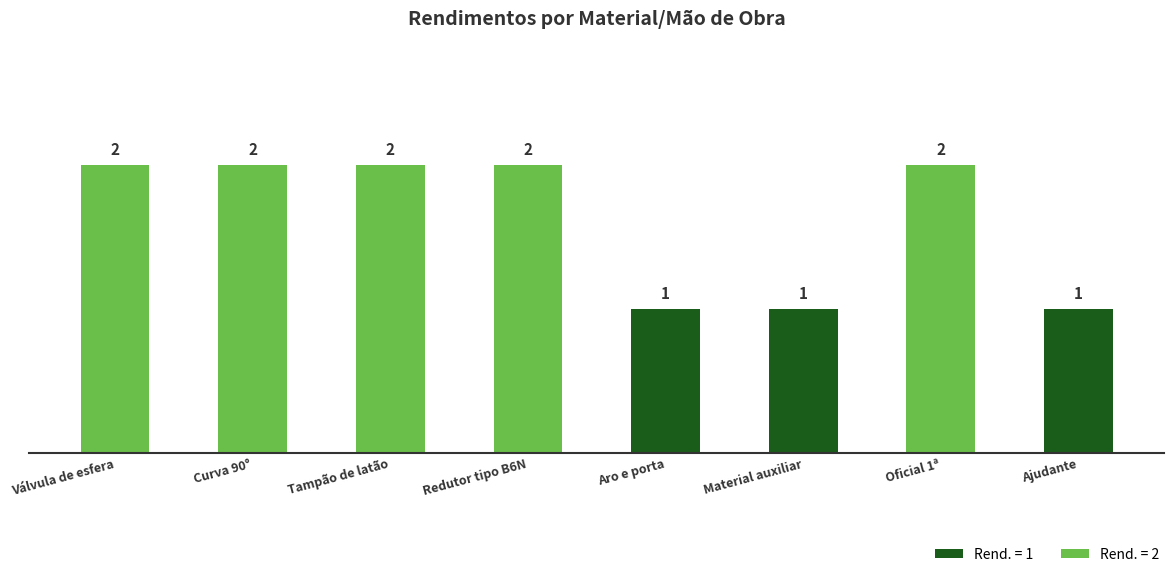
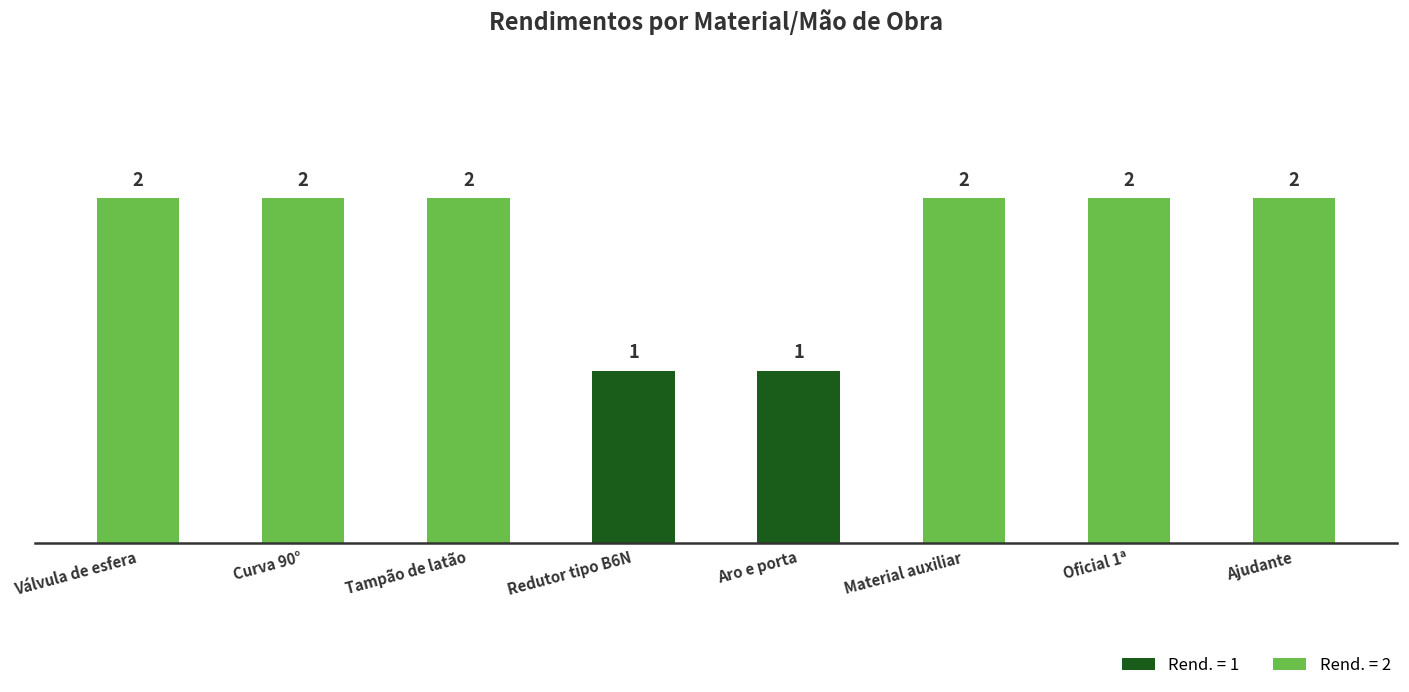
Redutor tipo B6N: 2 -> 1
Material auxiliar: 1 -> 2
Ajudante: 1 -> 2
